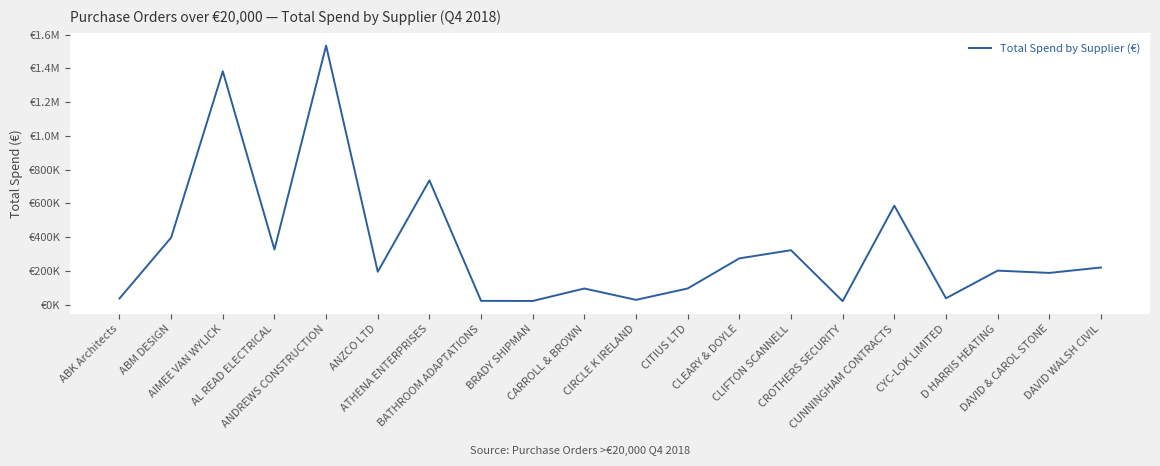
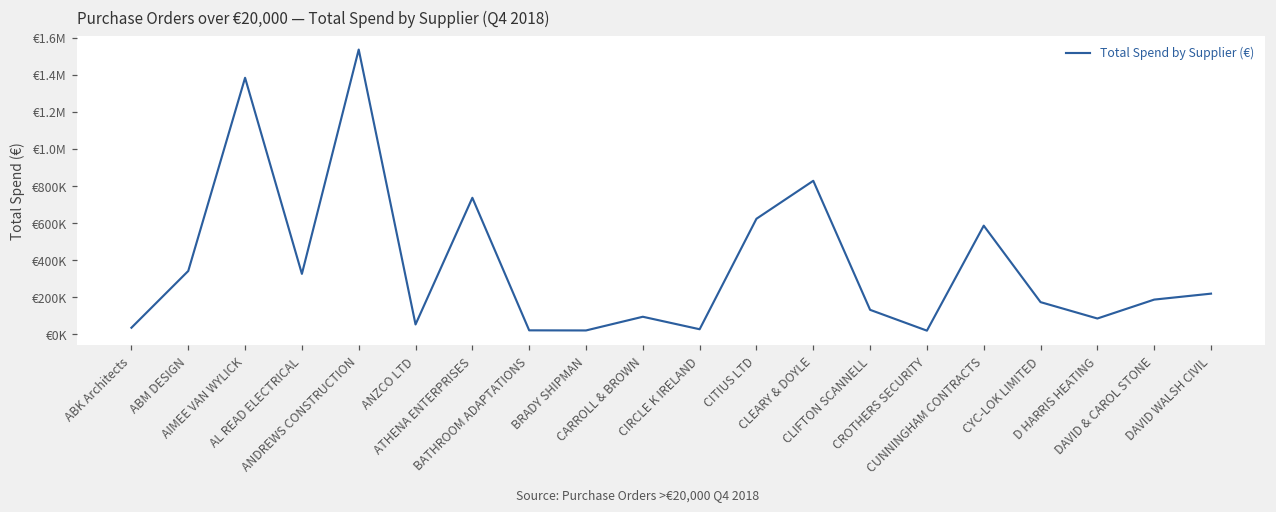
ABM DESIGN: €400000 -> €340000
ANZCO LTD: €190000 -> €50000
CITIUS LTD: €100000 -> €620000
CLEARY & DOYLE: €270000 -> €830000
CLIFTON SCANNELL: €320000 -> €130000
CYC-LOK LIMITED: €40000 -> €170000
D HARRIS HEATING: €200000 -> €90000
